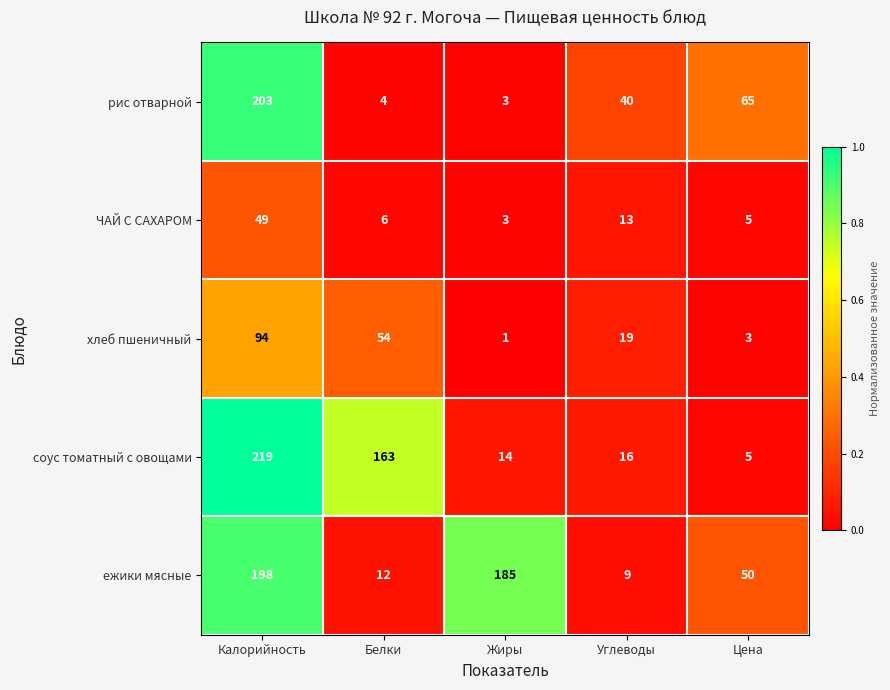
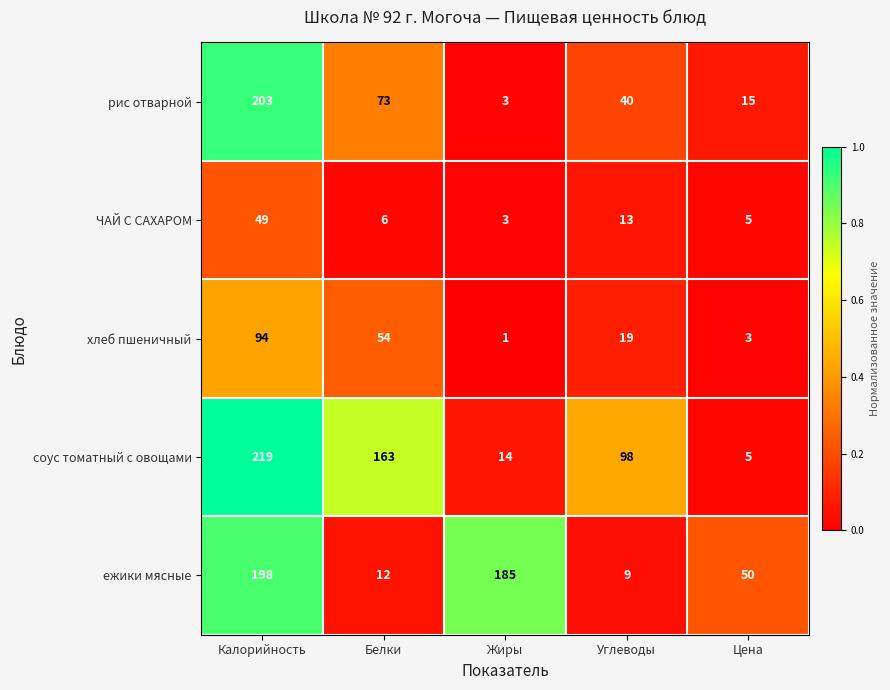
рис отварной, Белки: 4 -> 73
рис отварной, Цена: 65 -> 15
соус томатный с овощами, Углеводы: 16 -> 98
